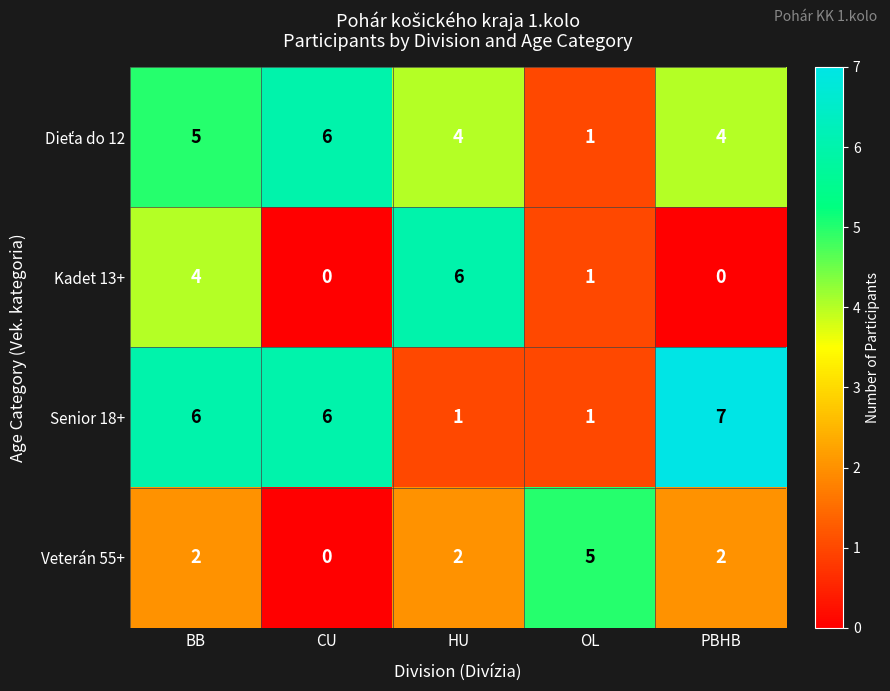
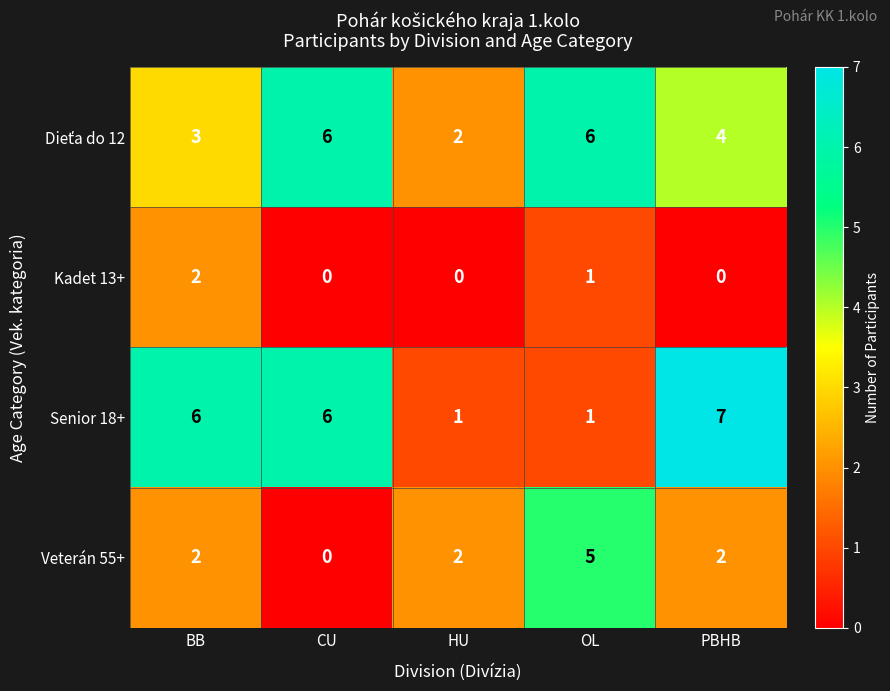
Dieťa do 12, BB: 5 -> 3
Dieťa do 12, HU: 4 -> 2
Dieťa do 12, OL: 1 -> 6
Kadet 13+, BB: 4 -> 2
Kadet 13+, HU: 6 -> 0
